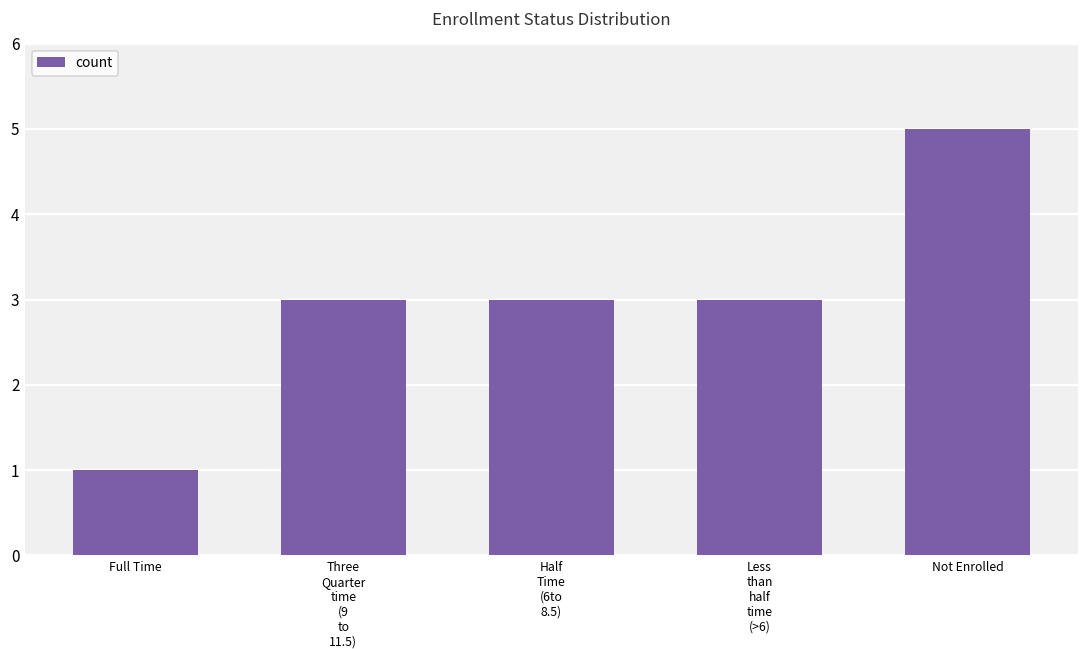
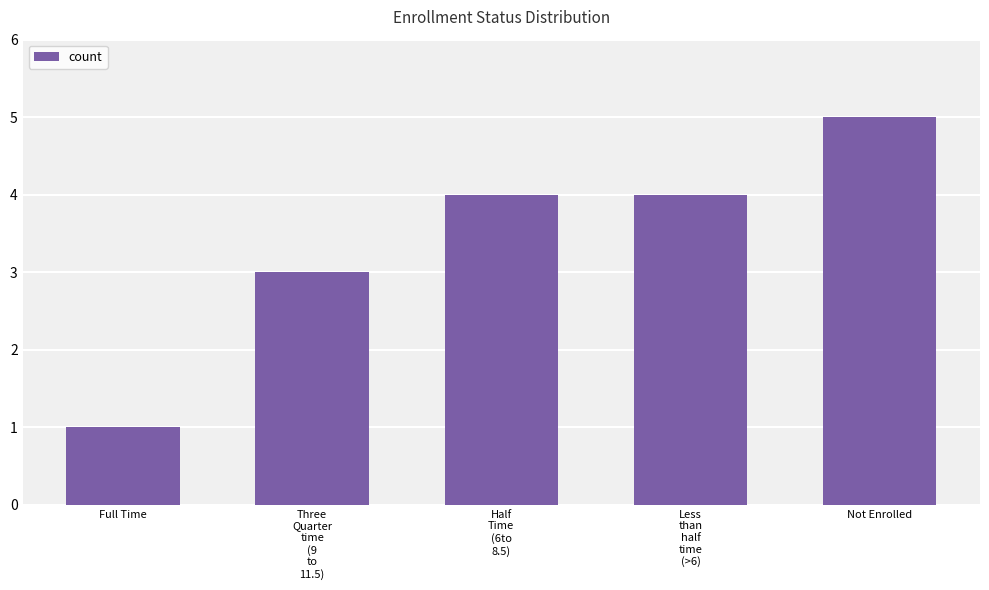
Half Time (6to 8.5): 3 -> 4
Less than half time (>6): 3 -> 4
